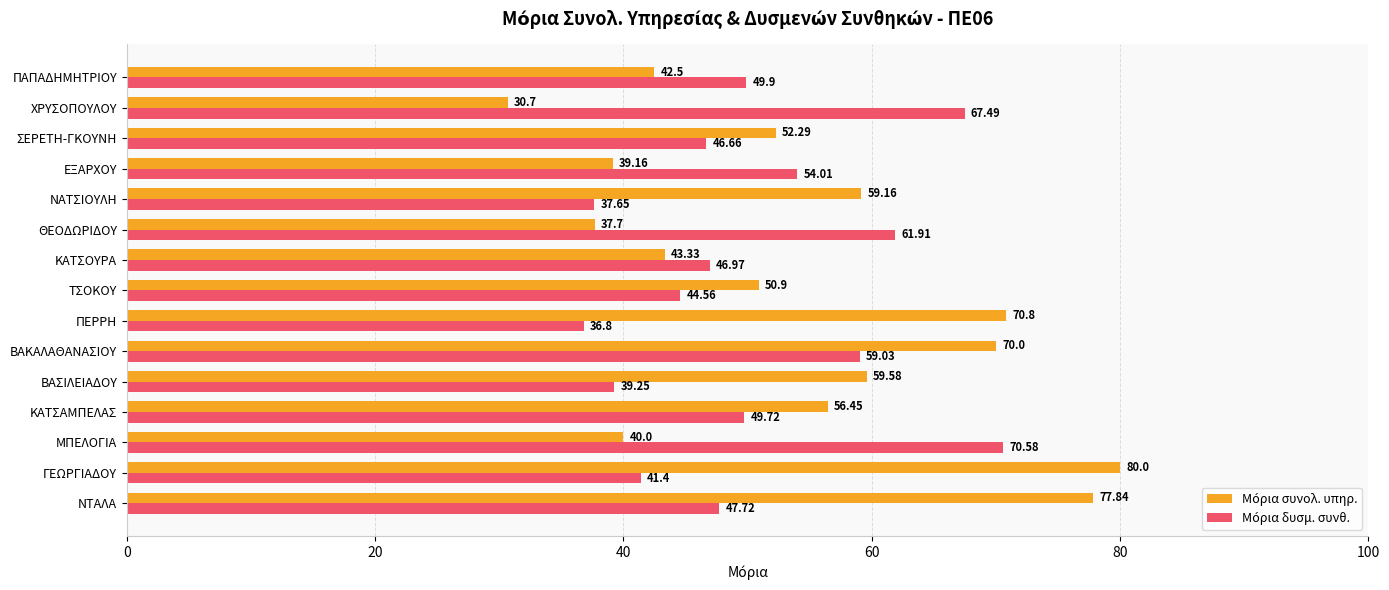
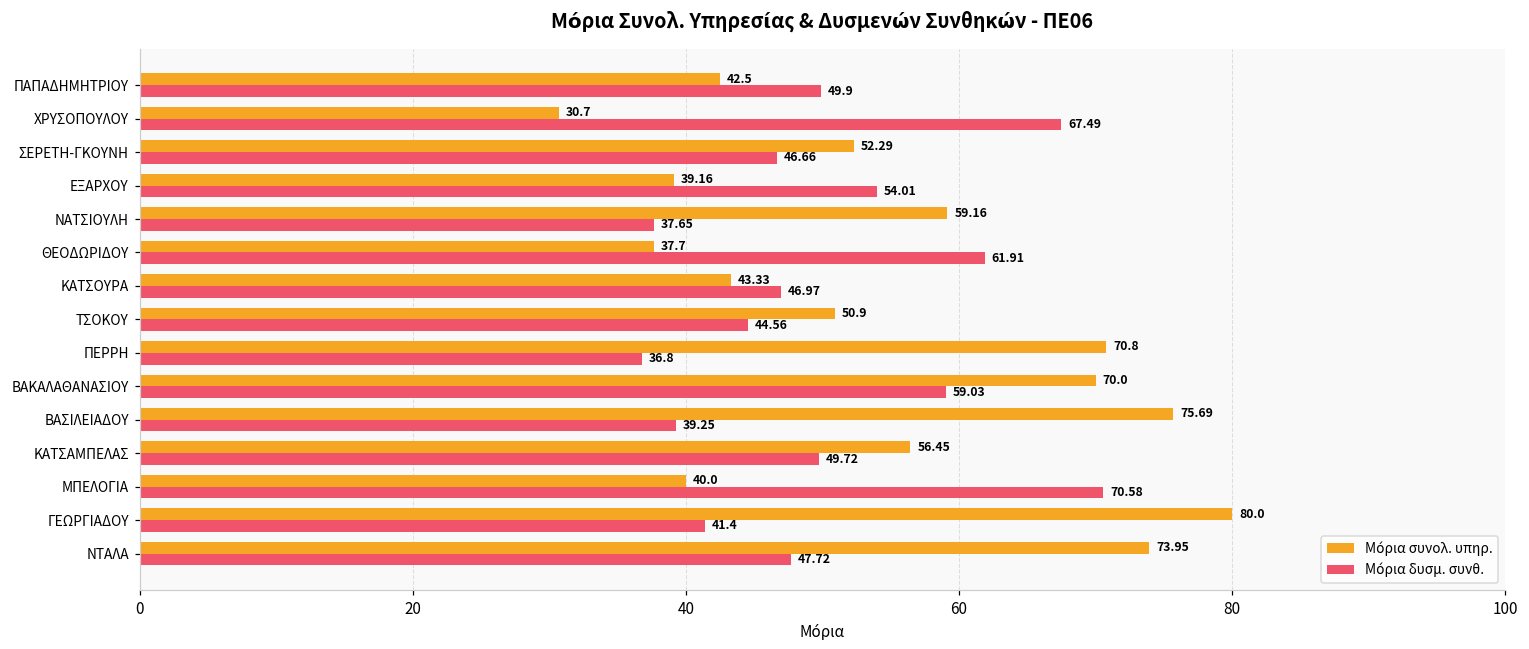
Μόρια συνολ. υπηρ., ΒΑΣΙΛΕΙΑΔΟΥ: 59.58 -> 75.69
Μόρια συνολ. υπηρ., ΝΤΑΛΑ: 77.84 -> 73.95
